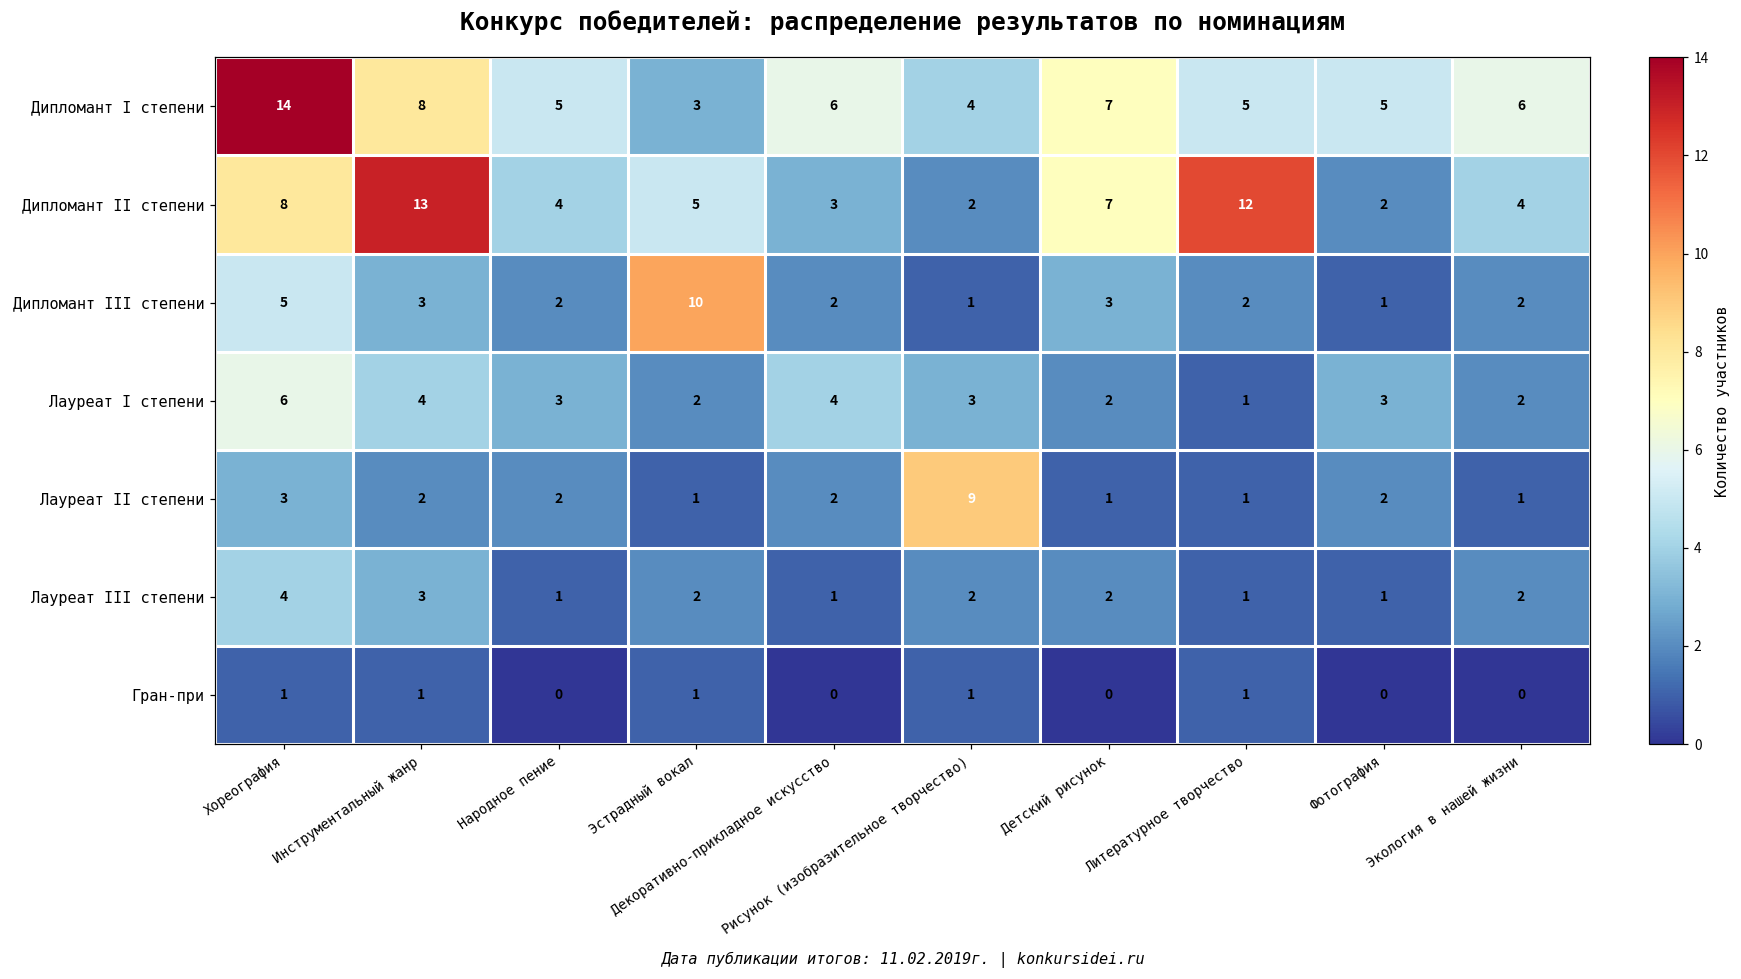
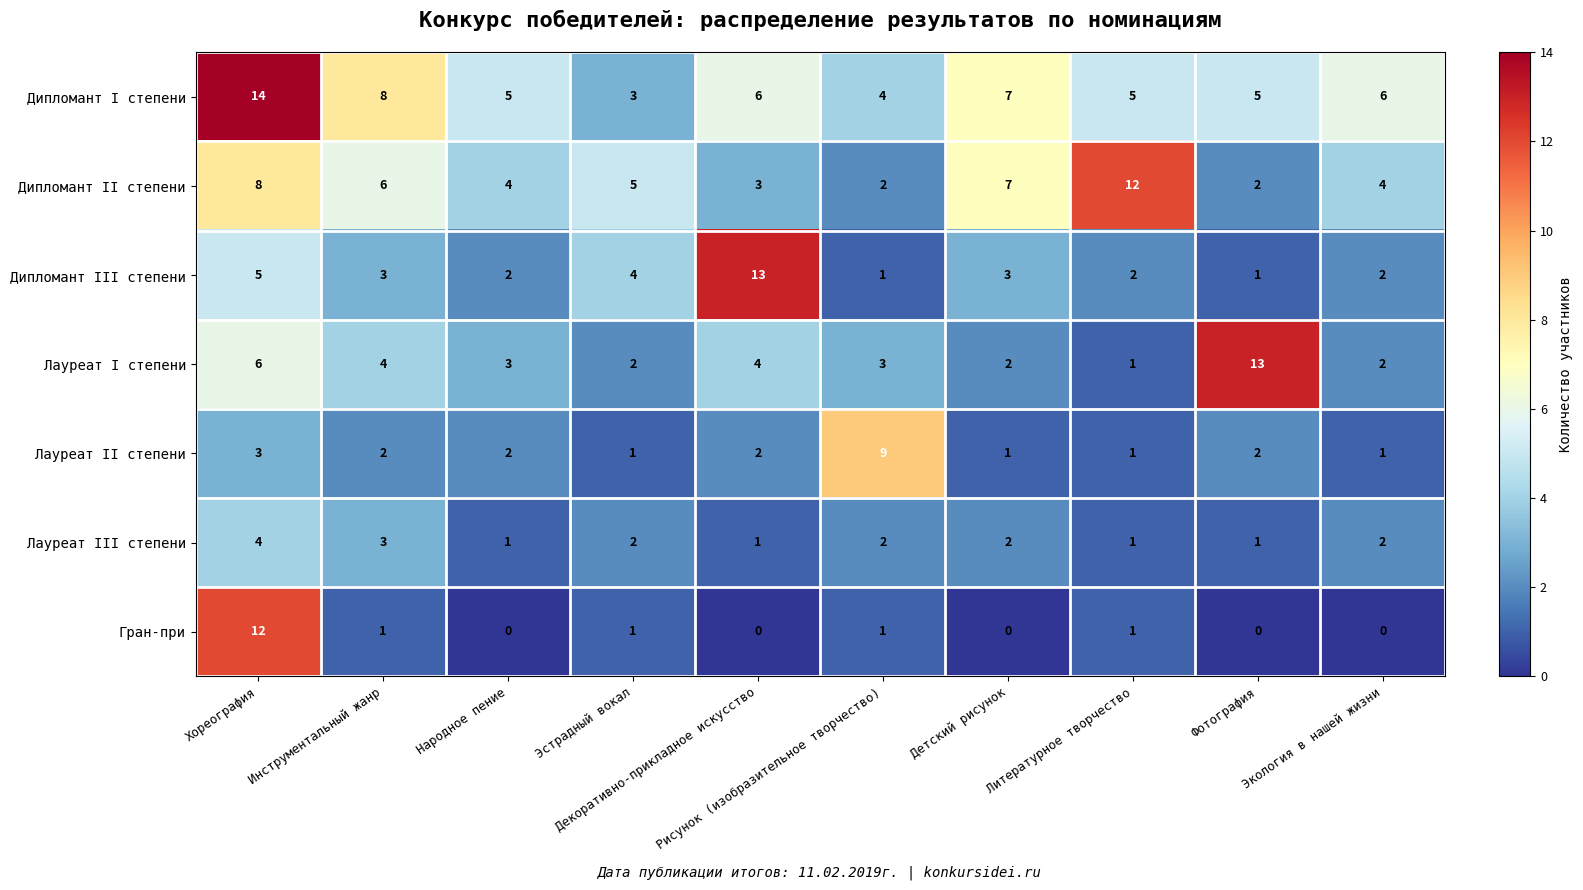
Дипломант II степени, Инструментальный жанр: 13 -> 6
Дипломант III степени, Эстрадный вокал: 10 -> 4
Дипломант III степени, Декоративно-прикладное искусство: 2 -> 13
Лауреат I степени, Фотография: 3 -> 13
Гран-при, Хореография: 1 -> 12
